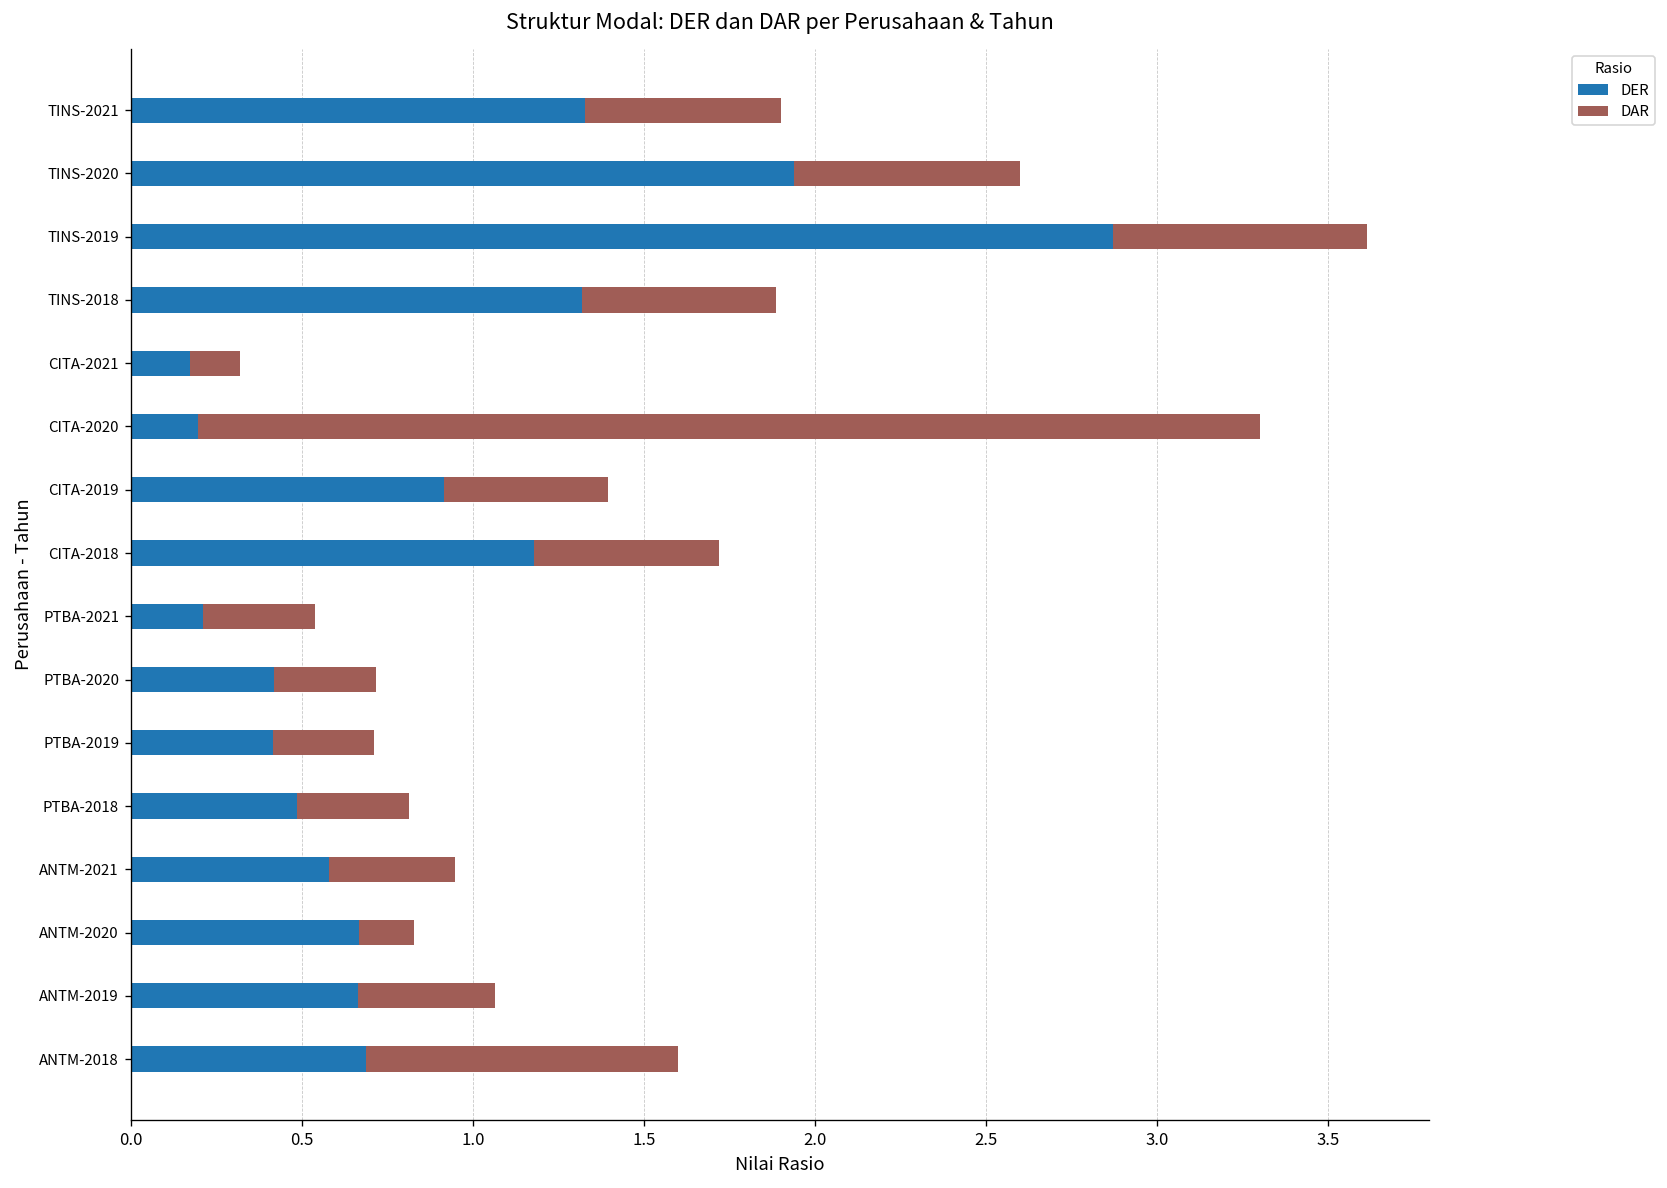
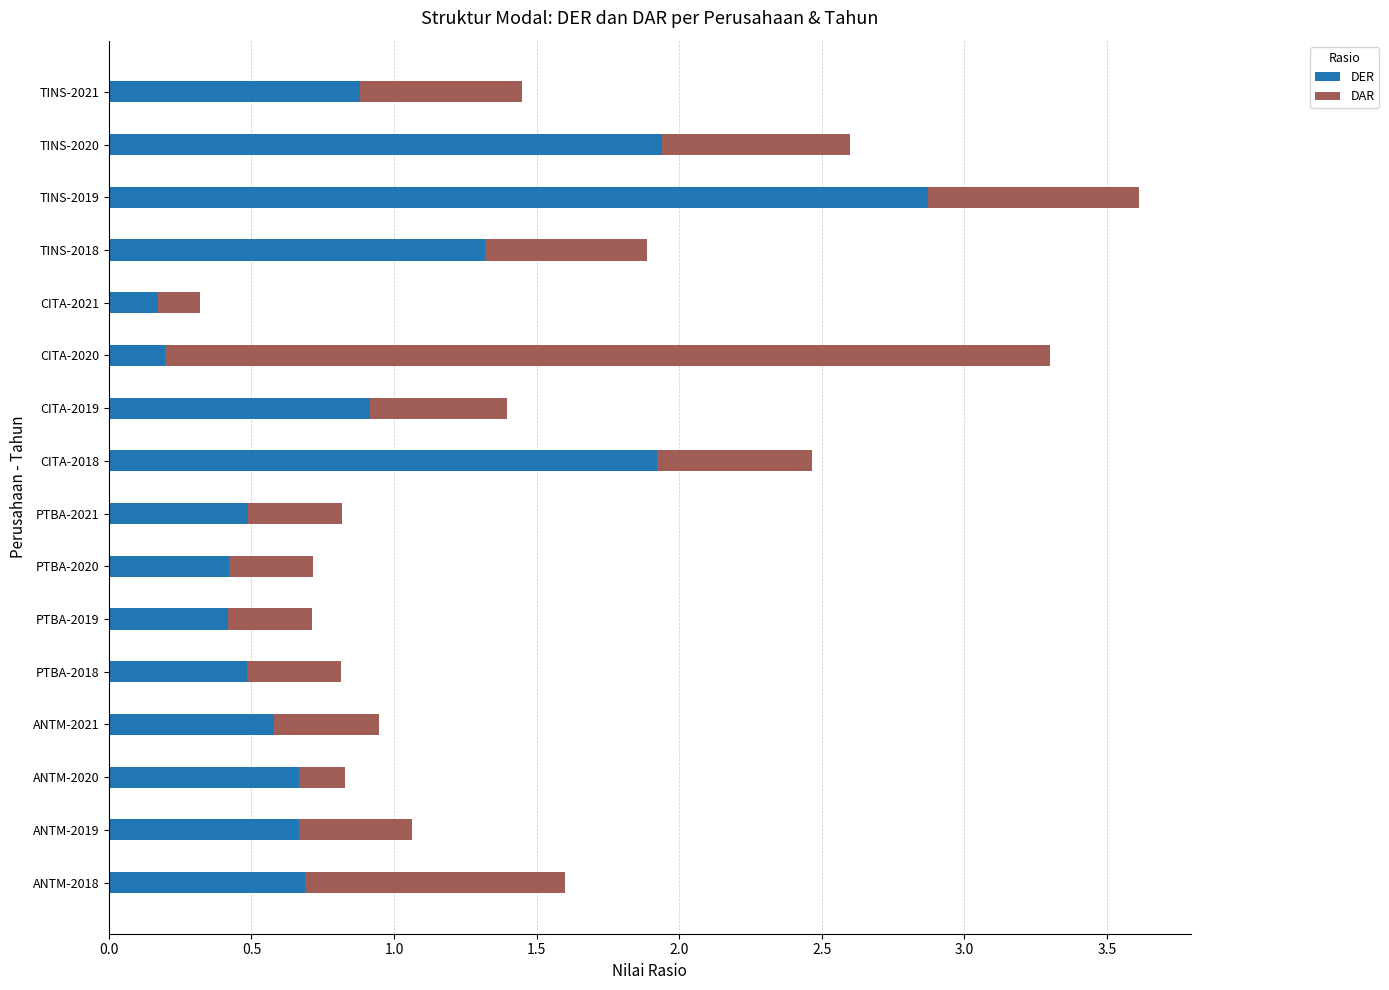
DER, TINS-2021: 1.33 -> 0.88
DER, CITA-2018: 1.18 -> 1.92
DER, PTBA-2021: 0.21 -> 0.49
